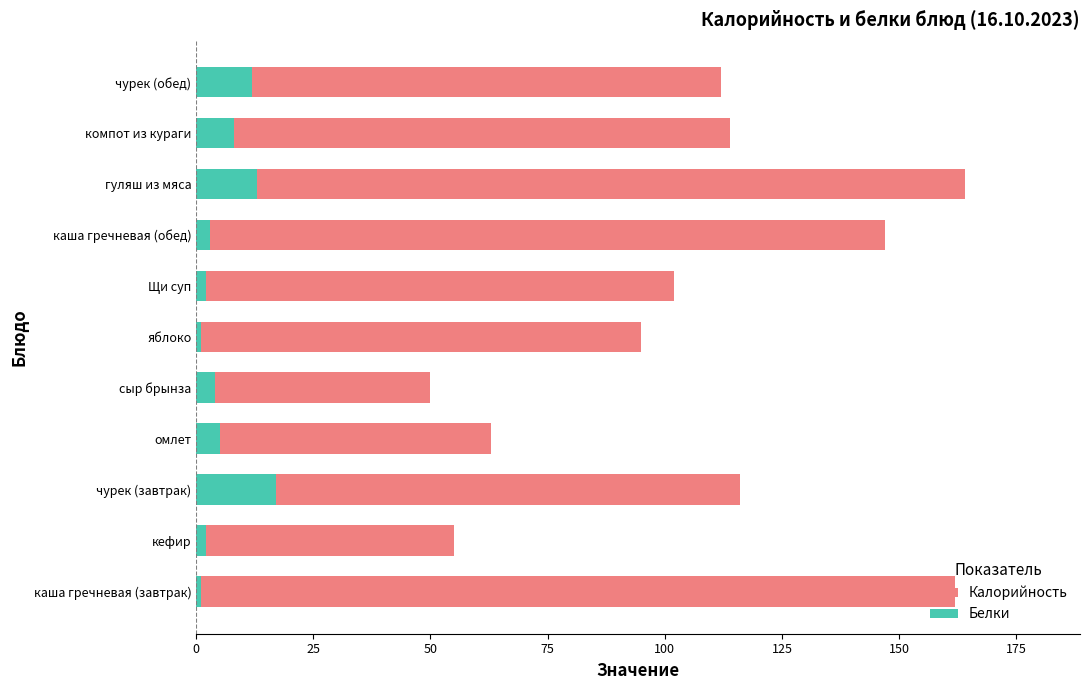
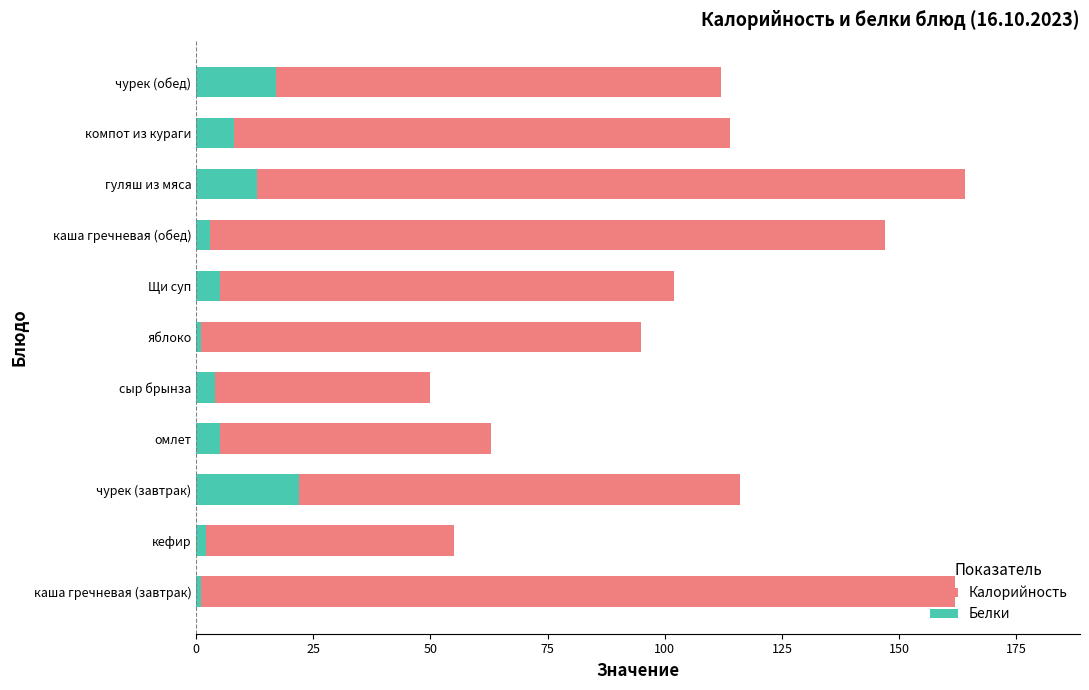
Белки, чурек (обед): 12 -> 17
Белки, Щи суп: 2 -> 5
Белки, чурек (завтрак): 17 -> 22
